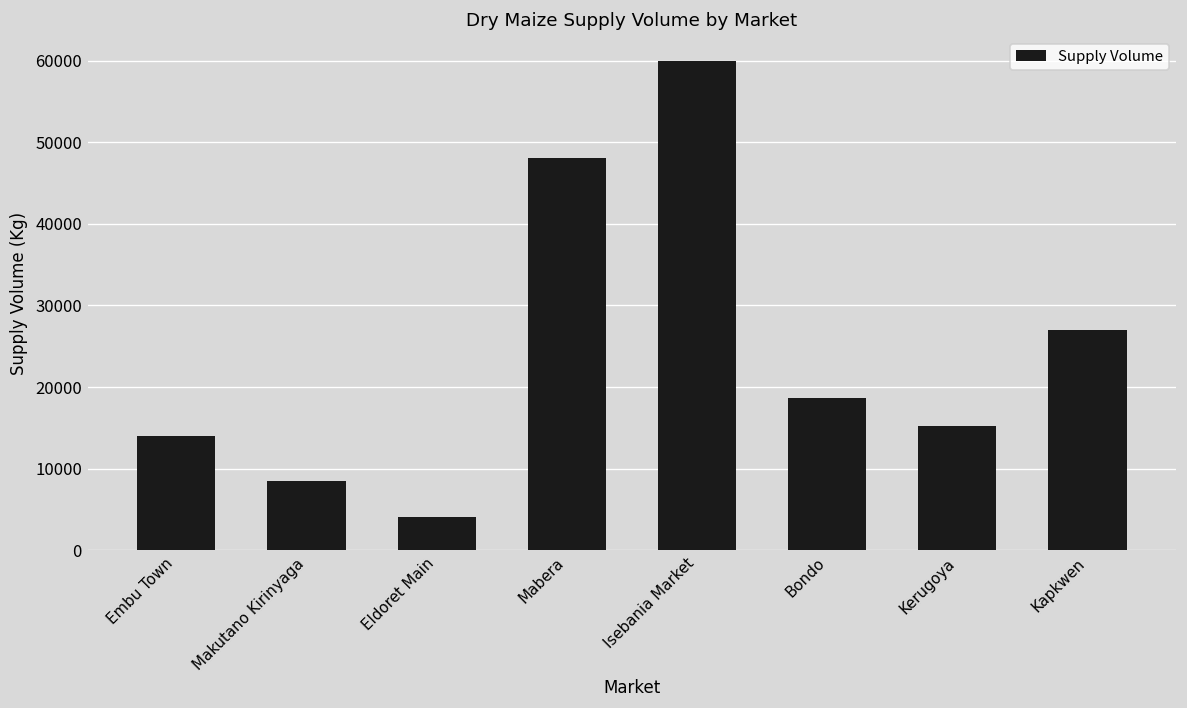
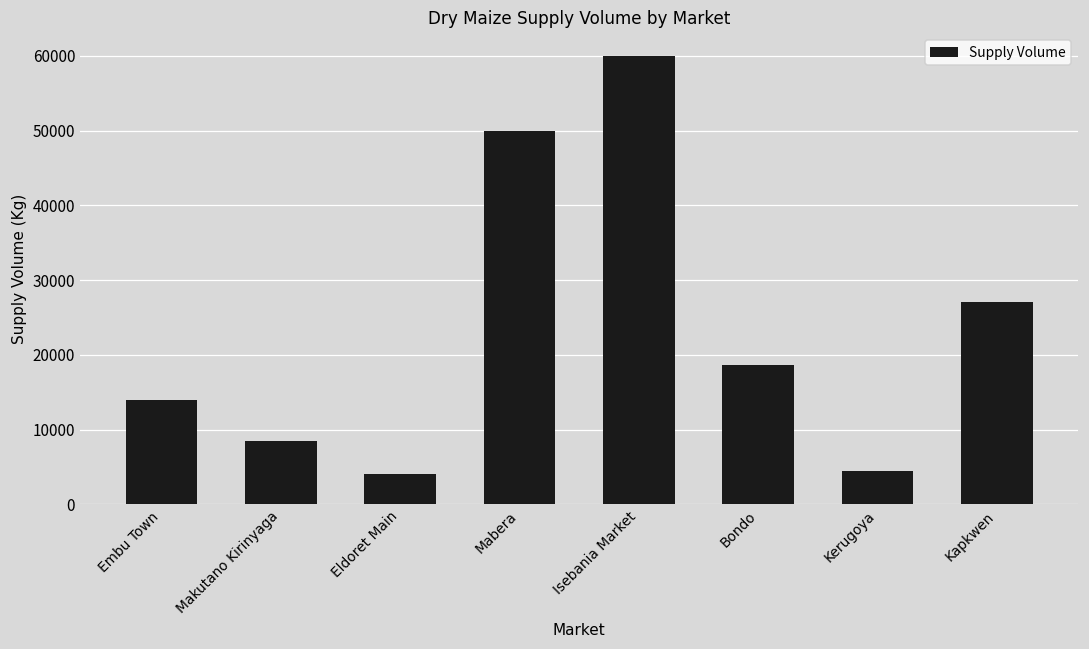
Mabera: 48000 -> 50000
Kerugoya: 15000 -> 5000
